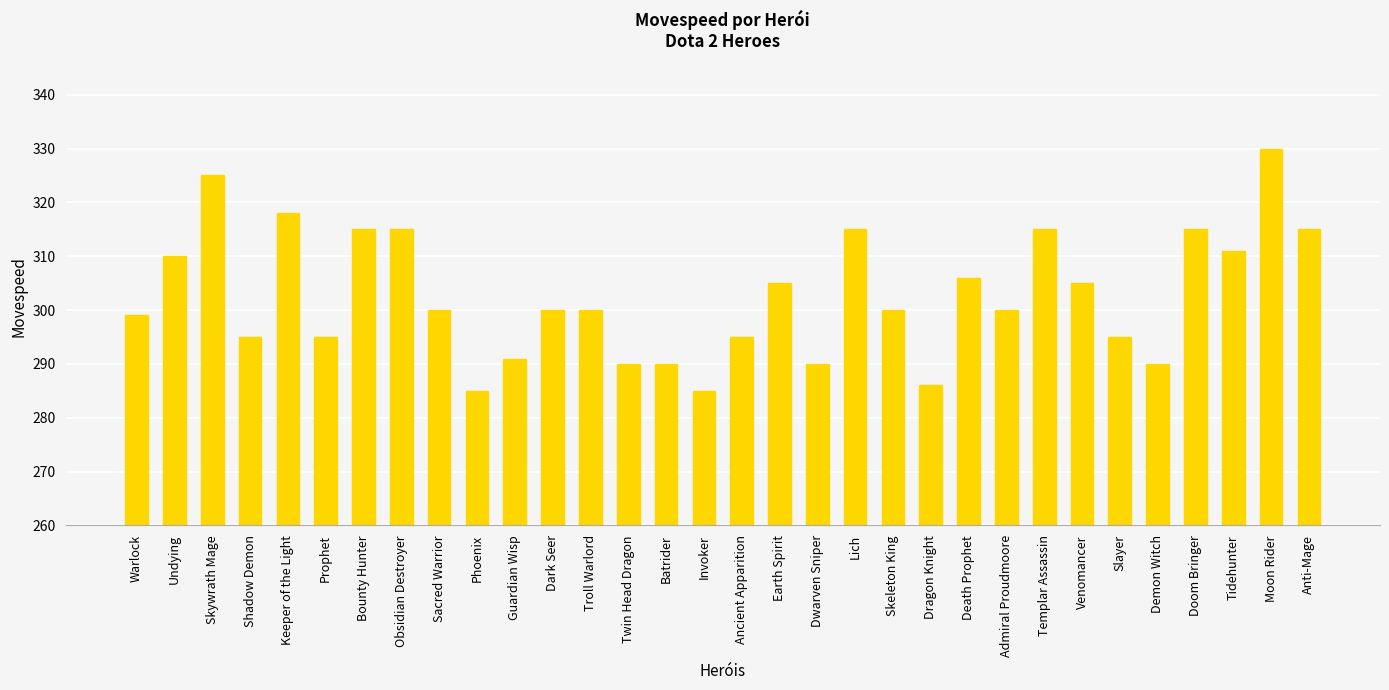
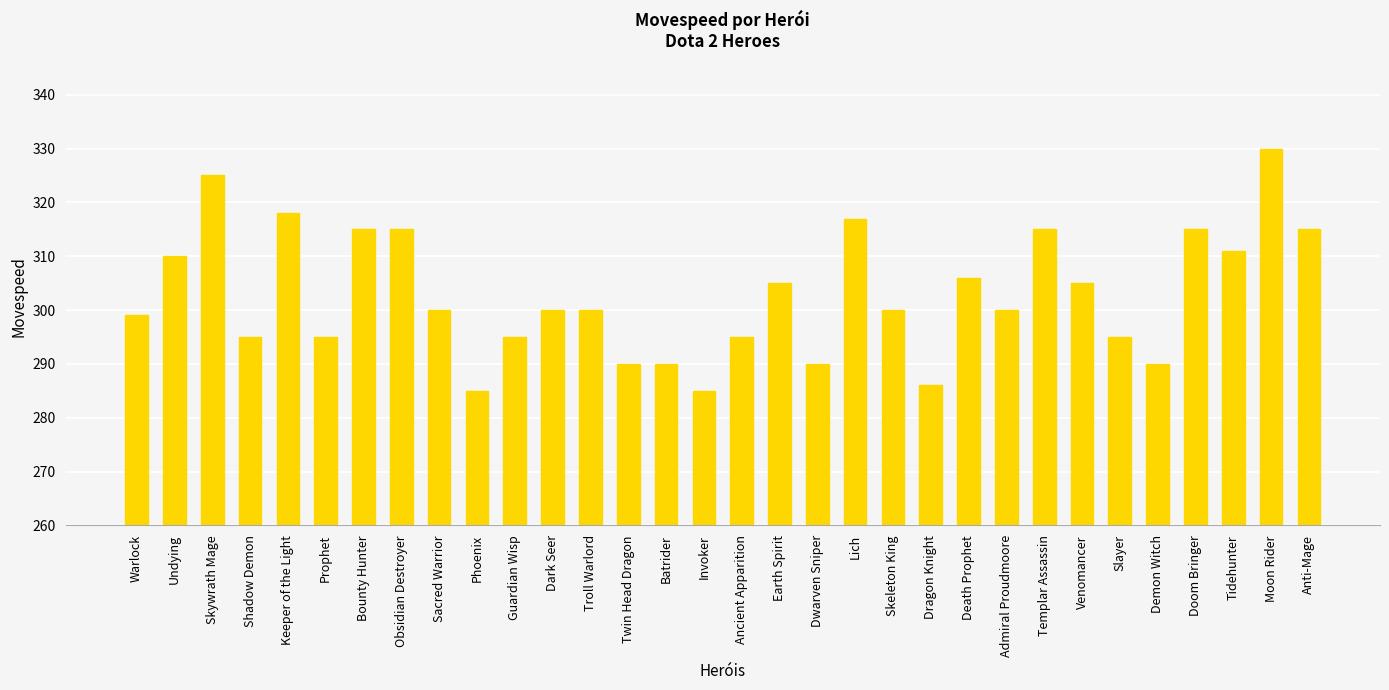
Guardian Wisp: 291 -> 295
Lich: 315 -> 317
